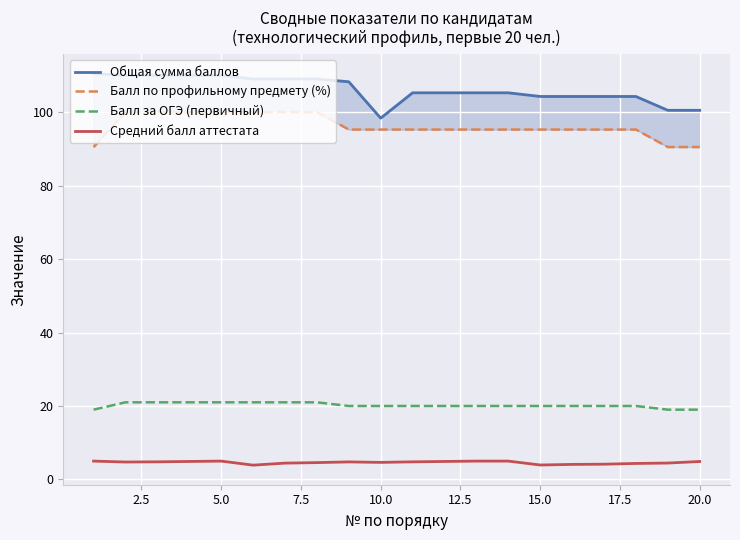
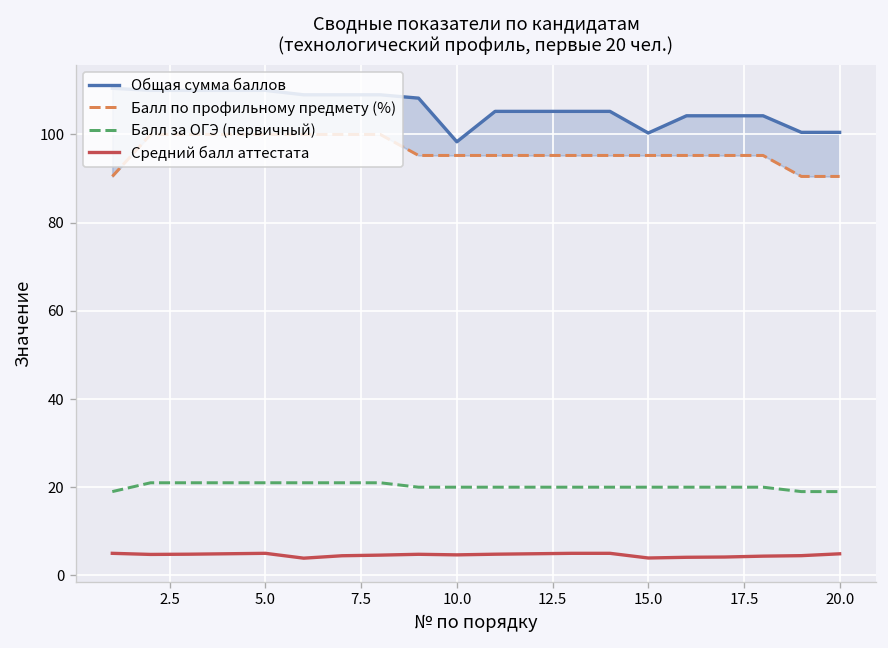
Общая сумма баллов, 15.0: 104 -> 100
